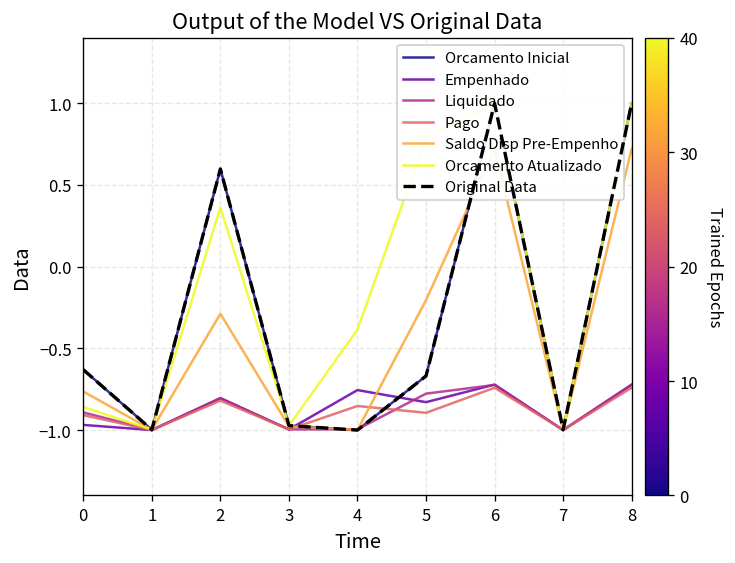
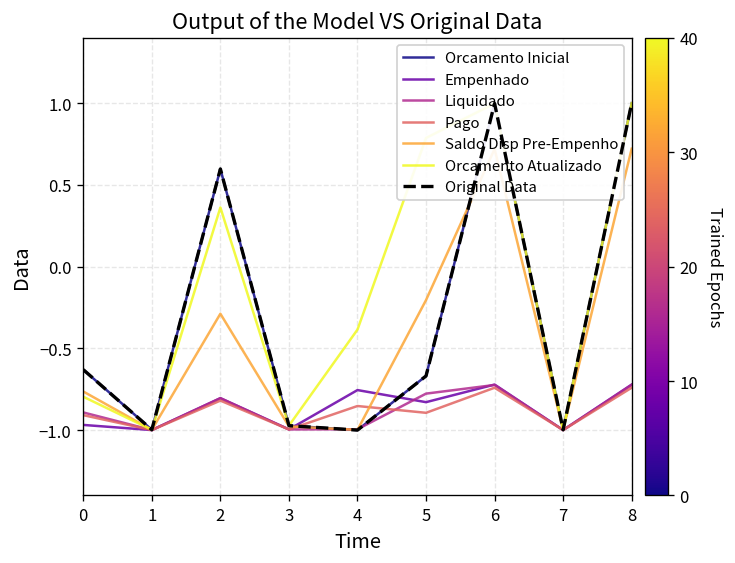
Orcamento Atualizado, 0: -0.86 -> -0.80
